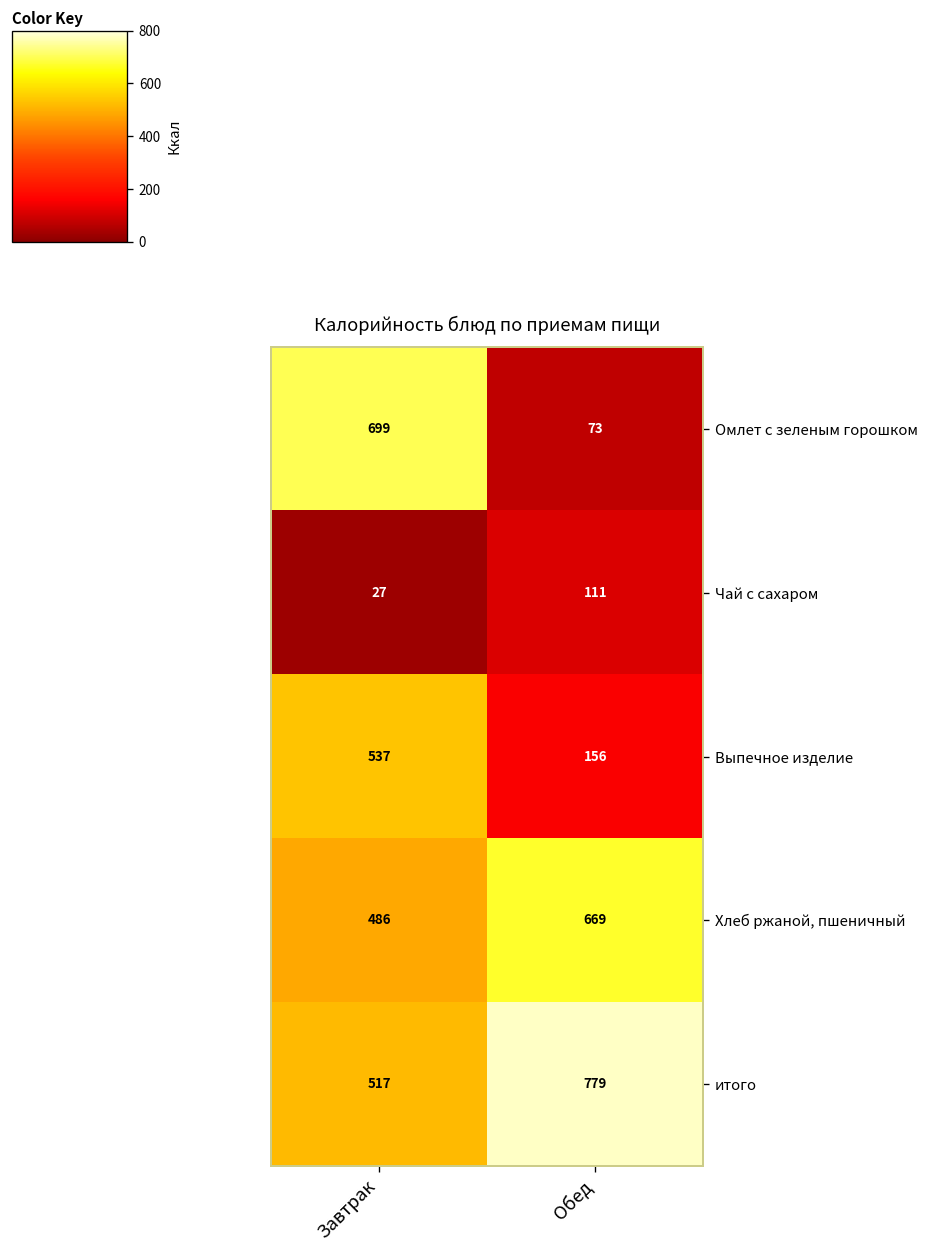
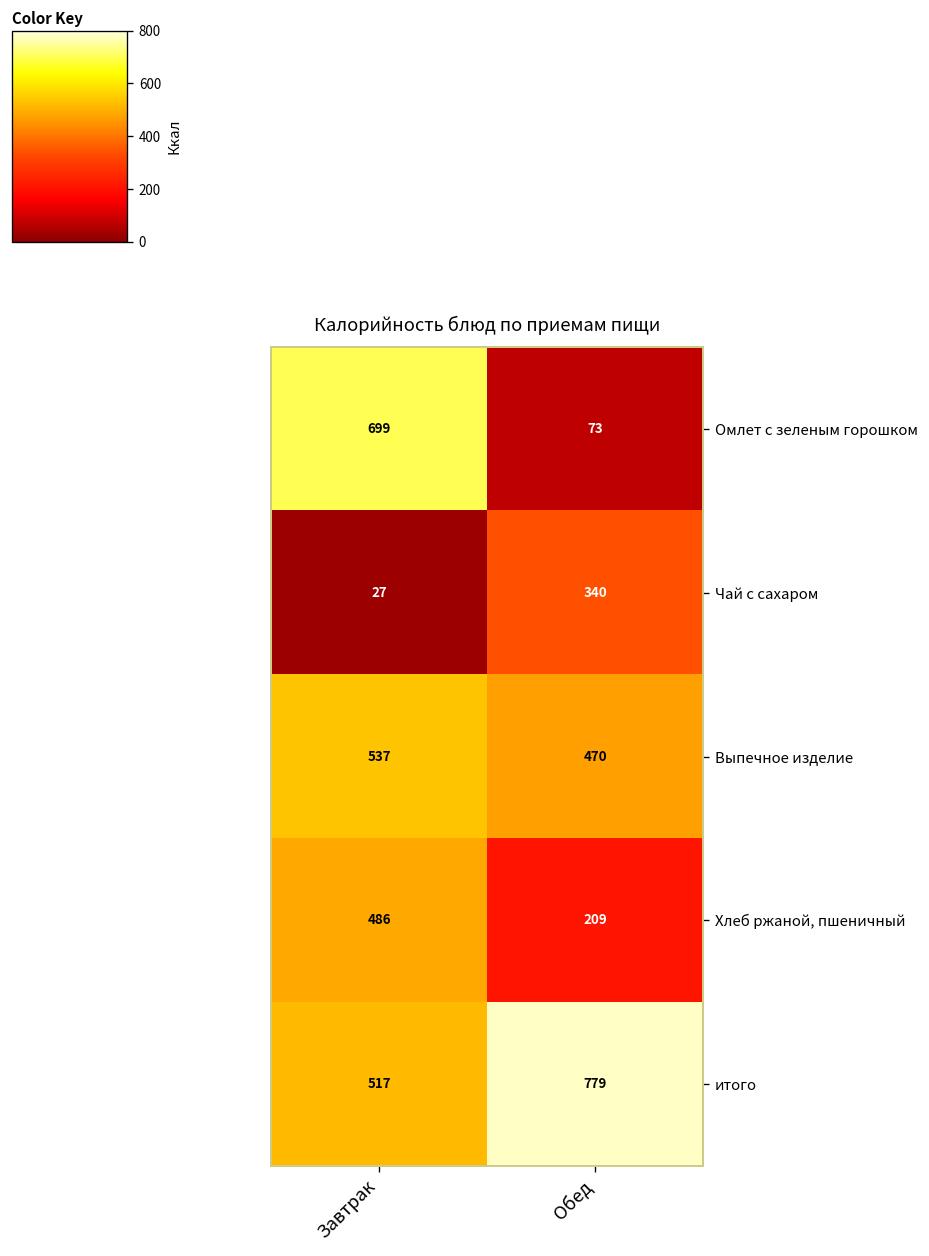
Чай с сахаром, Обед: 111 -> 340
Выпечное изделие, Обед: 156 -> 470
Хлеб ржаной, пшеничный, Обед: 669 -> 209
